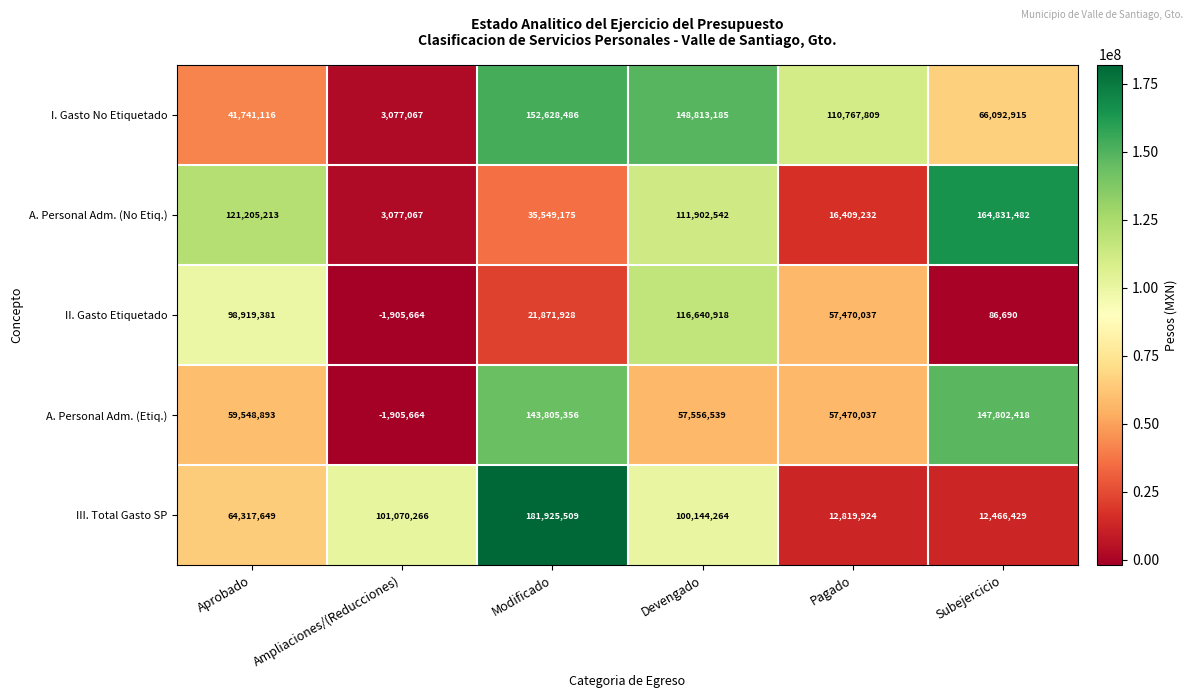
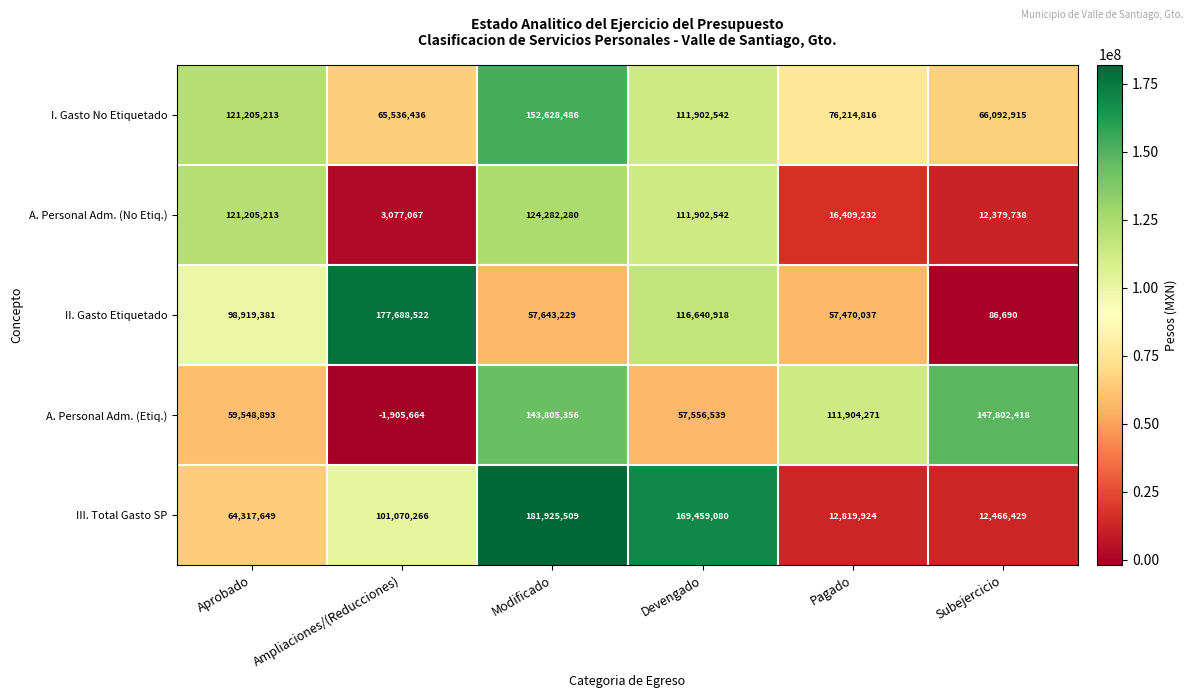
I. Gasto No Etiquetado, Aprobado: 41,741,116 -> 121,205,213
I. Gasto No Etiquetado, Ampliaciones/(Reducciones): 3,077,067 -> 65,536,436
I. Gasto No Etiquetado, Devengado: 148,813,185 -> 111,902,542
I. Gasto No Etiquetado, Pagado: 110,767,809 -> 76,214,816
A. Personal Adm. (No Etiq.), Modificado: 35,549,175 -> 124,282,280
A. Personal Adm. (No Etiq.), Subejercicio: 164,831,482 -> 12,379,738
II. Gasto Etiquetado, Ampliaciones/(Reducciones): -1,905,664 -> 177,688,522
II. Gasto Etiquetado, Modificado: 21,871,928 -> 57,643,229
A. Personal Adm. (Etiq.), Pagado: 57,470,037 -> 111,904,271
III. Total Gasto SP, Devengado: 100,144,264 -> 169,459,080
